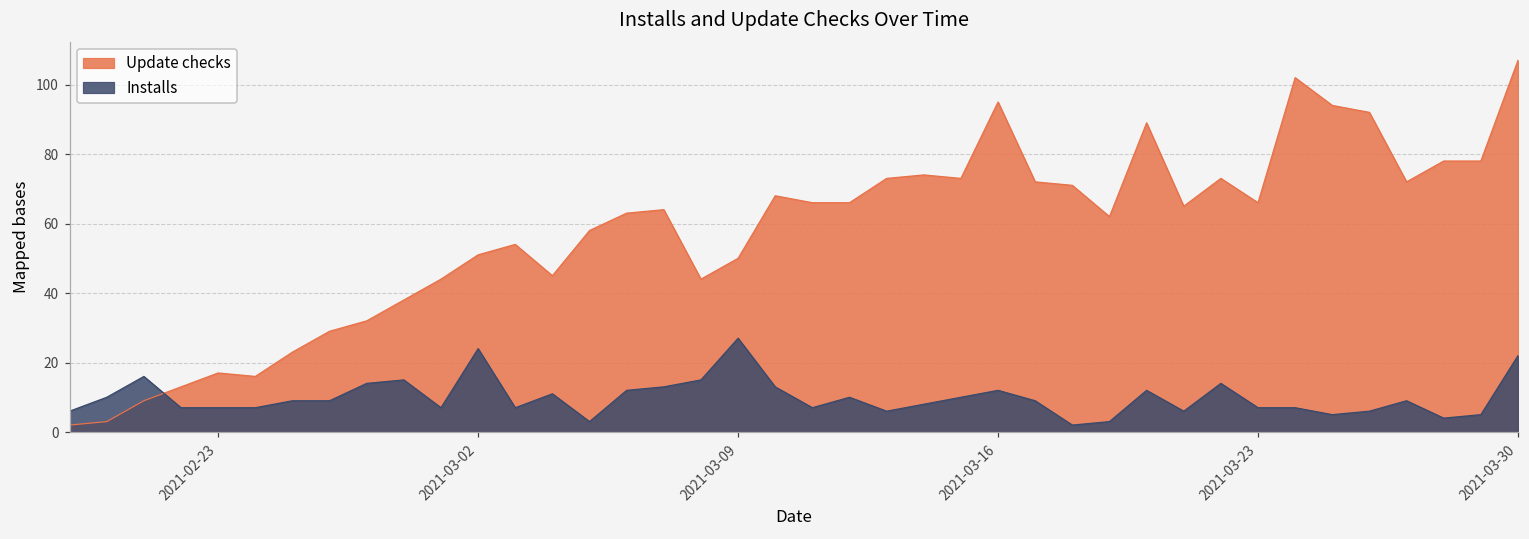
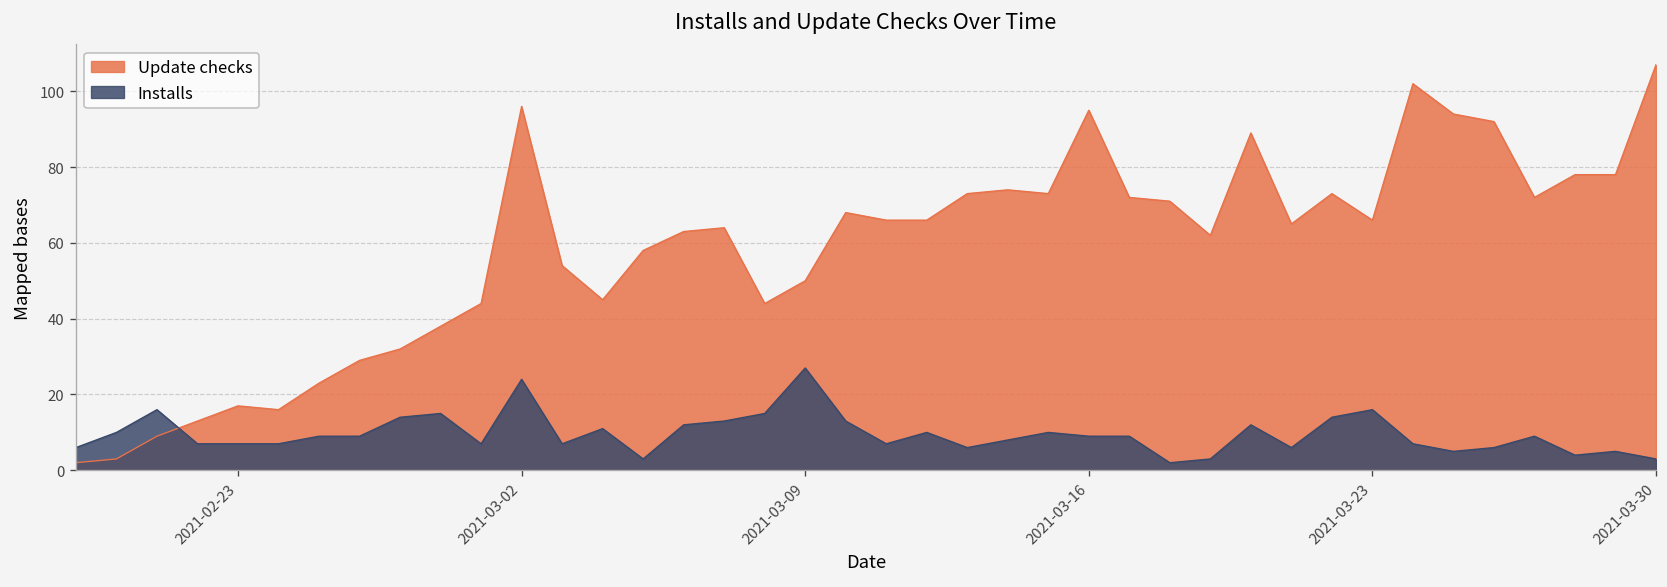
Update checks, 2021-03-02: 51 -> 96
Installs, 2021-03-16: 12 -> 9
Installs, 2021-03-23: 7 -> 16
Installs, 2021-03-30: 22 -> 3
